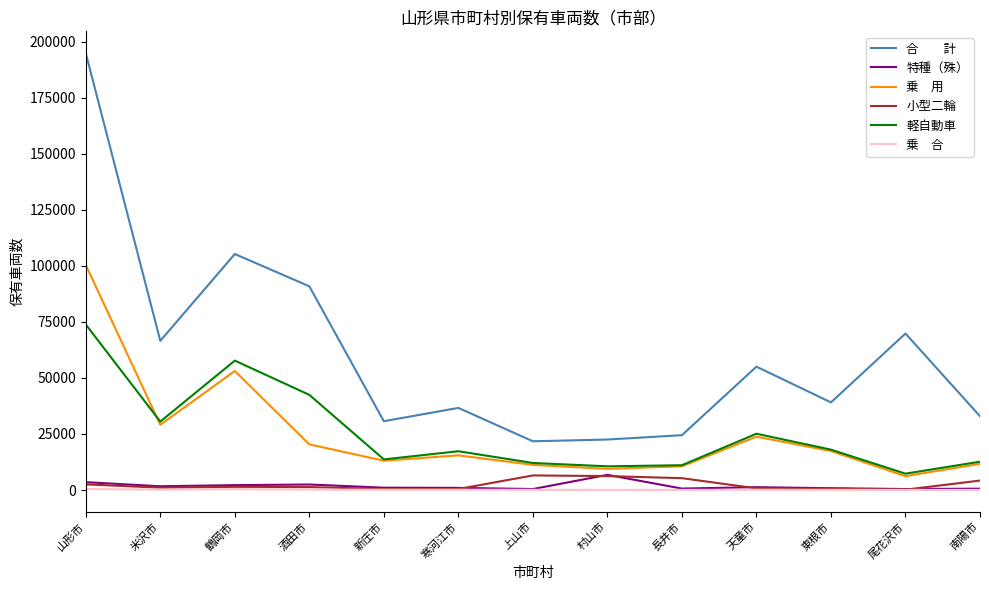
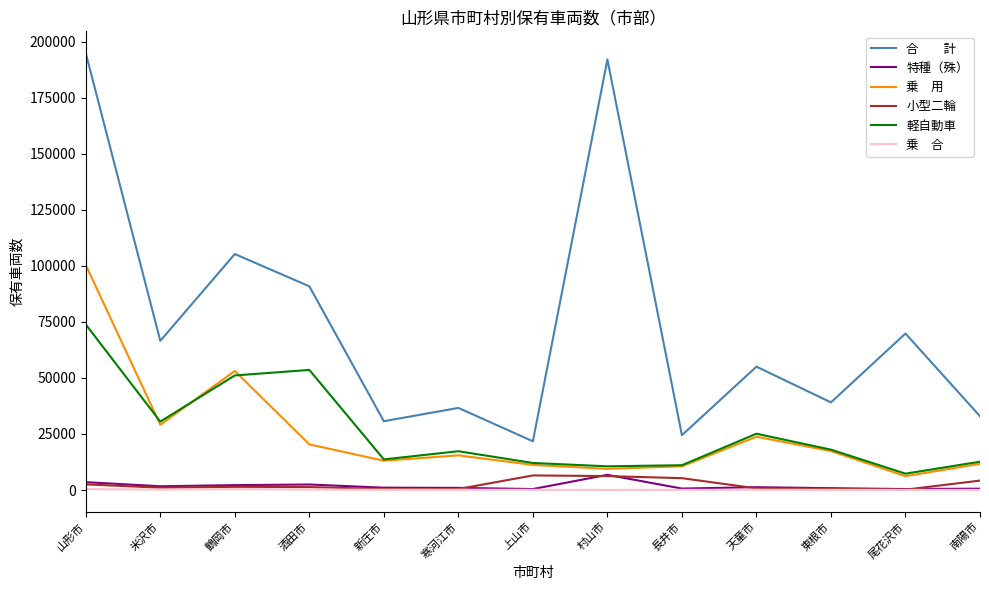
軽自動車, 鶴岡市: 58000 -> 51000
軽自動車, 酒田市: 42000 -> 54000
合 計, 村山市: 23000 -> 192000
